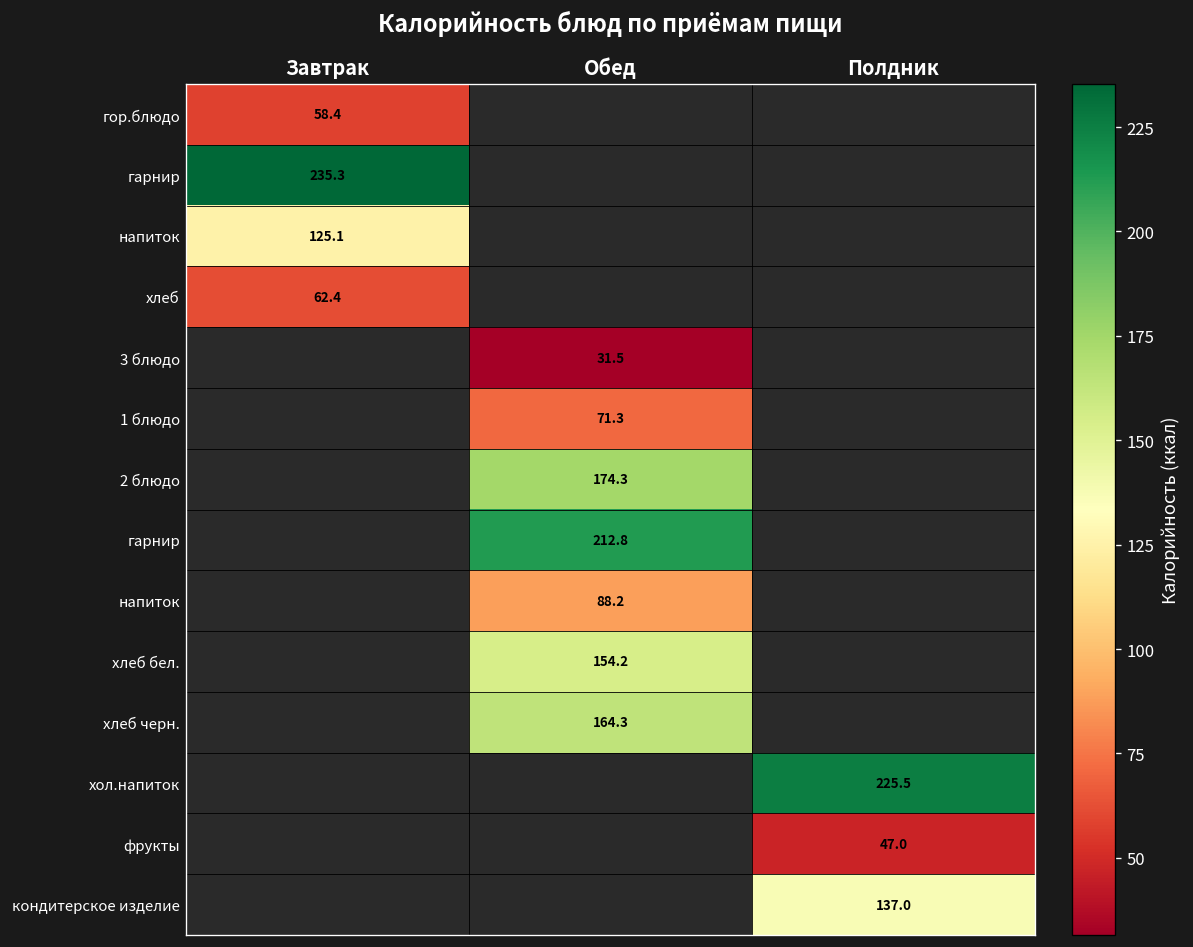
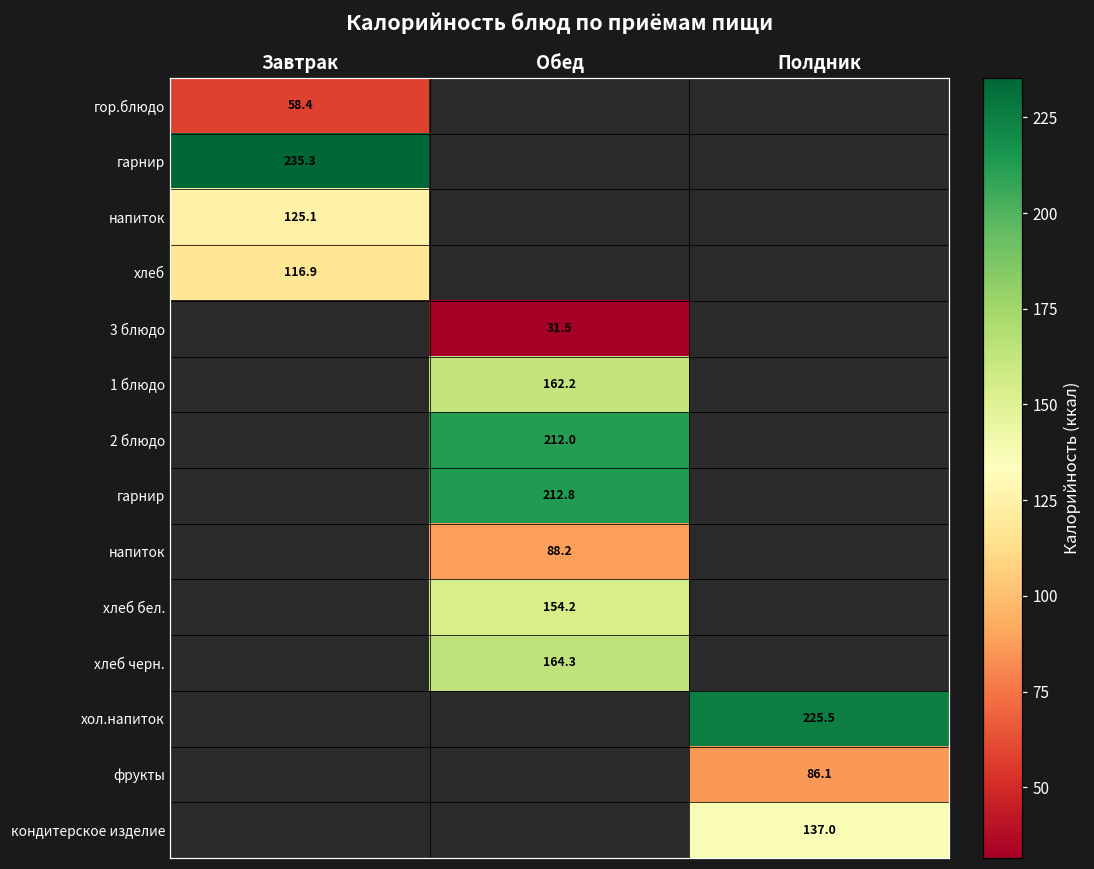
хлеб, Завтрак: 62.4 -> 116.9
1 блюдо, Обед: 71.3 -> 162.2
2 блюдо, Обед: 174.3 -> 212.0
фрукты, Полдник: 47.0 -> 86.1
